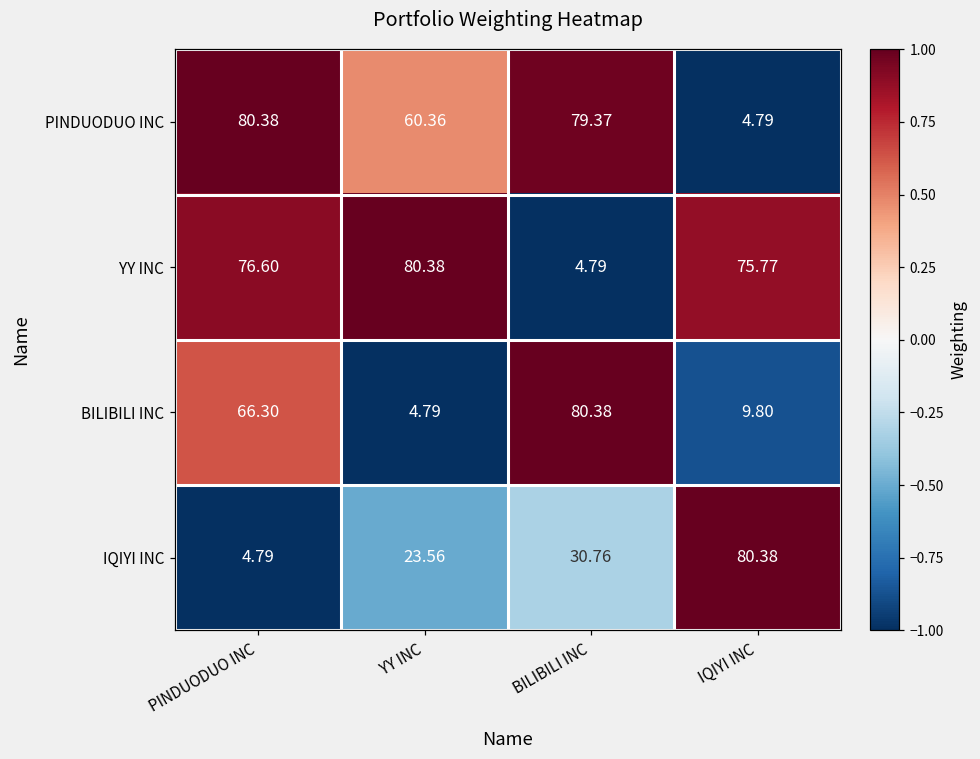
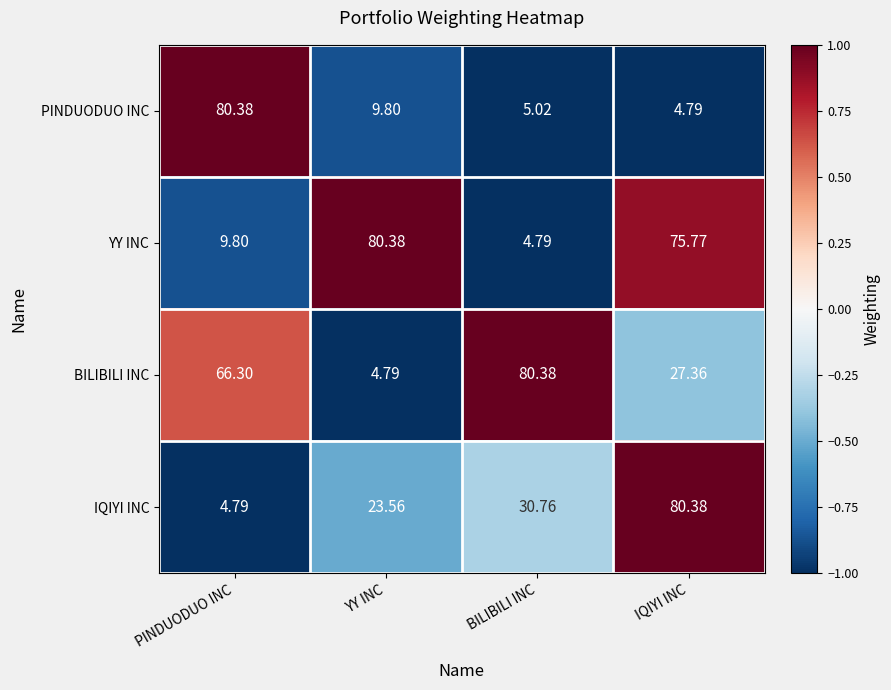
PINDUODUO INC, YY INC: 60.36 -> 9.80
PINDUODUO INC, BILIBILI INC: 79.37 -> 5.02
YY INC, PINDUODUO INC: 76.60 -> 9.80
BILIBILI INC, IQIYI INC: 9.80 -> 27.36
